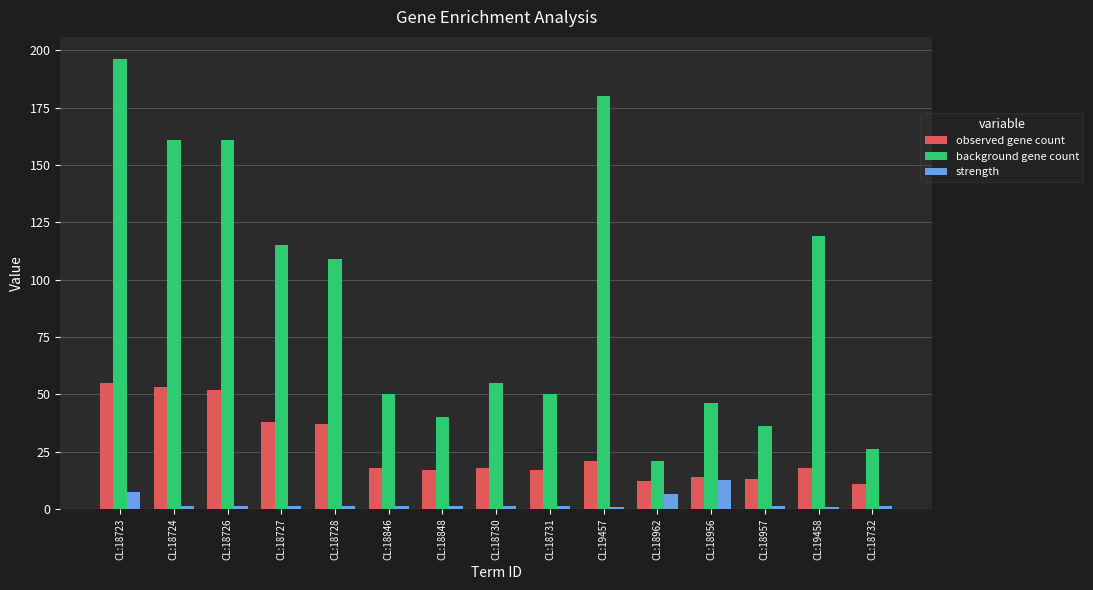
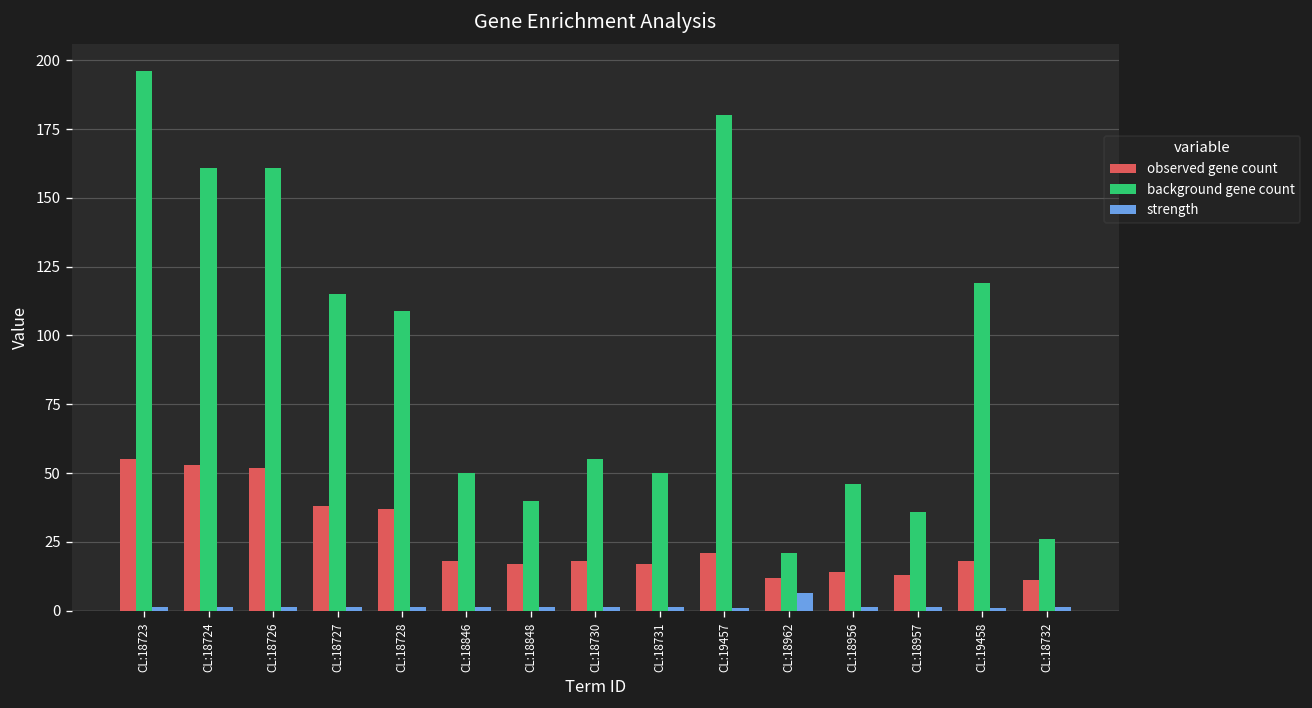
strength, CL:18723: 8 -> 1
strength, CL:18956: 13 -> 1
